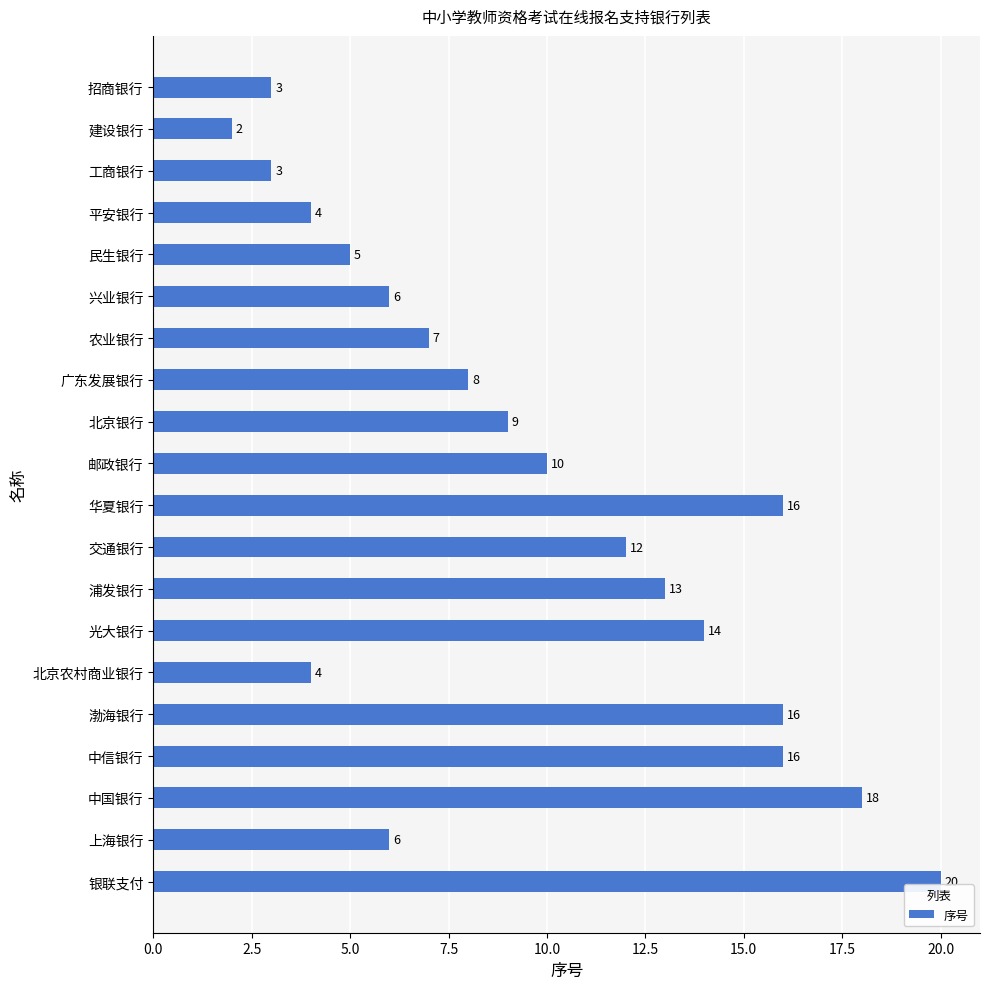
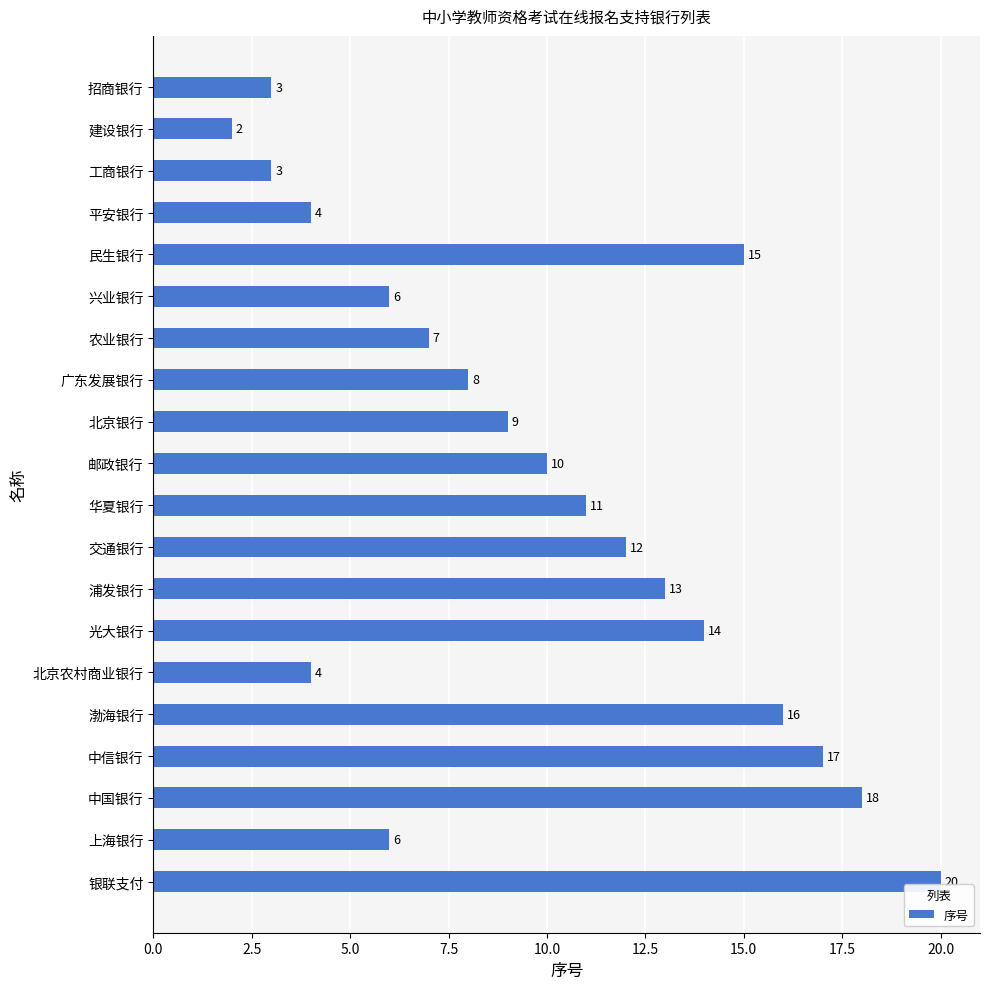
民生银行: 5 -> 15
华夏银行: 16 -> 11
中信银行: 16 -> 17
